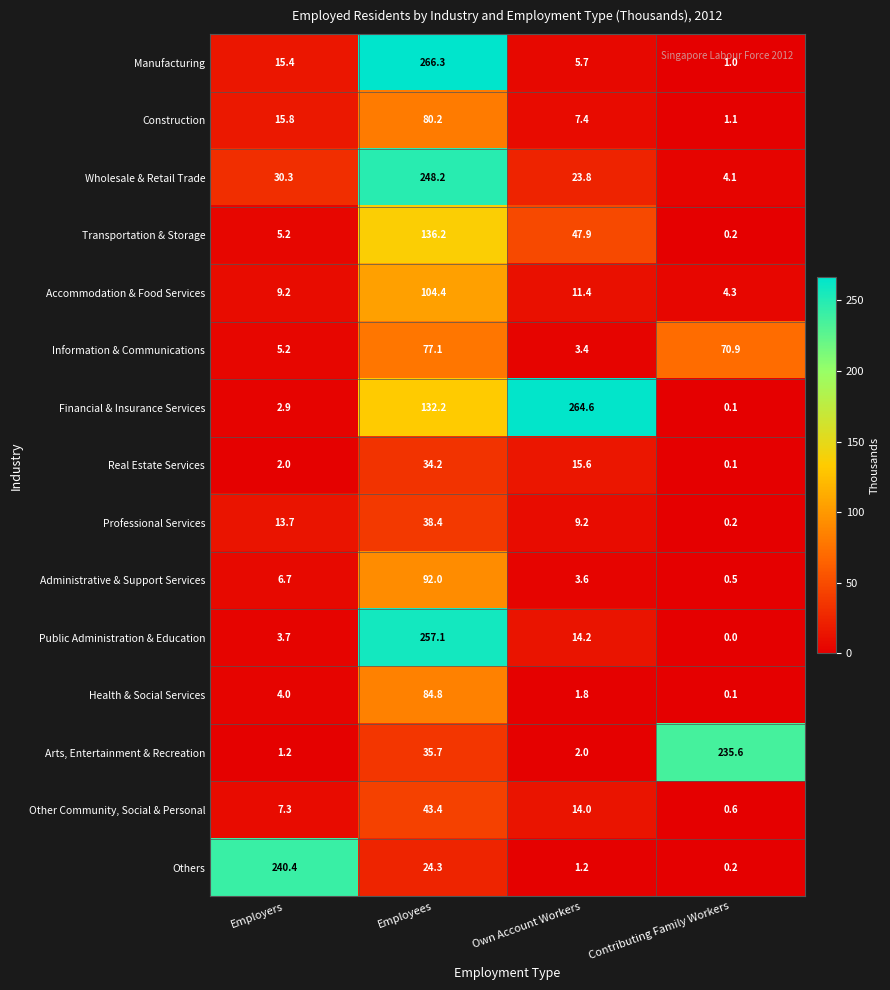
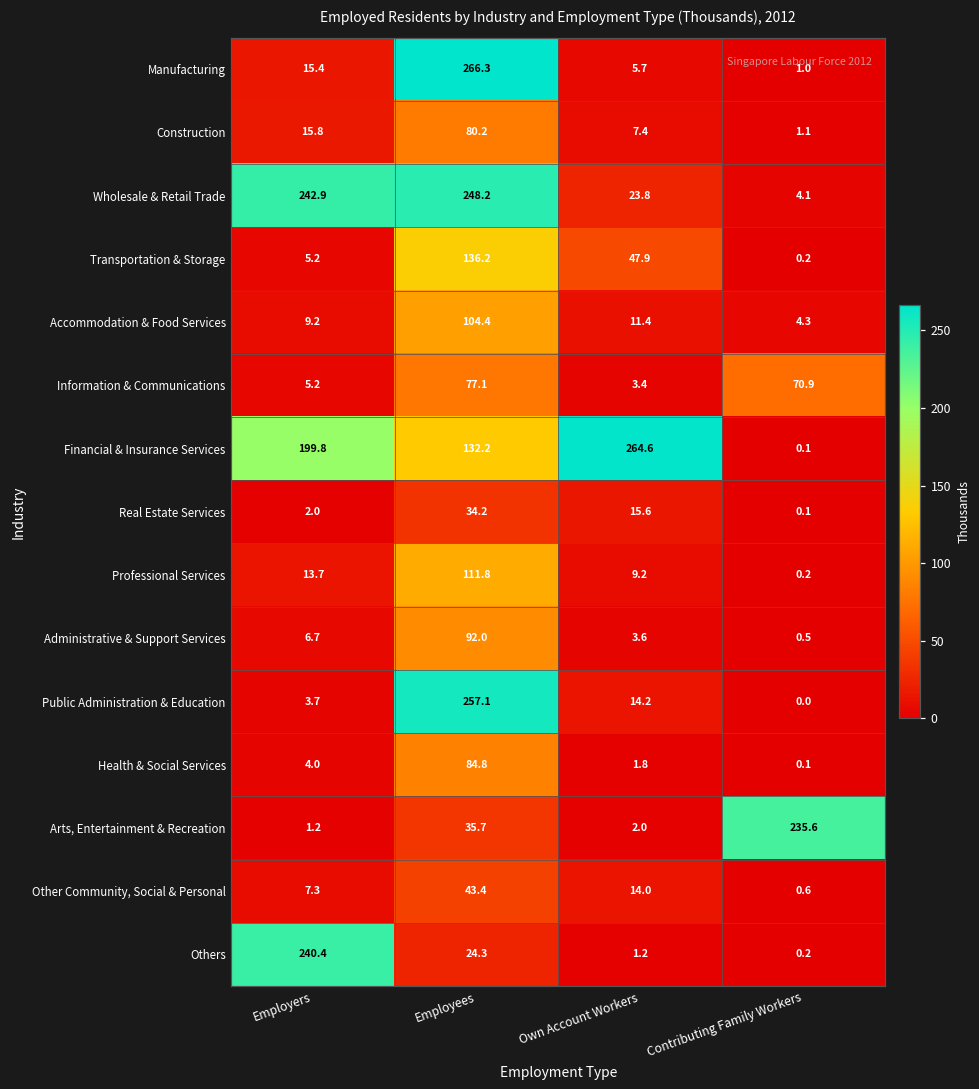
Wholesale & Retail Trade, Employers: 30.3 -> 242.9
Financial & Insurance Services, Employers: 2.9 -> 199.8
Professional Services, Employees: 38.4 -> 111.8
